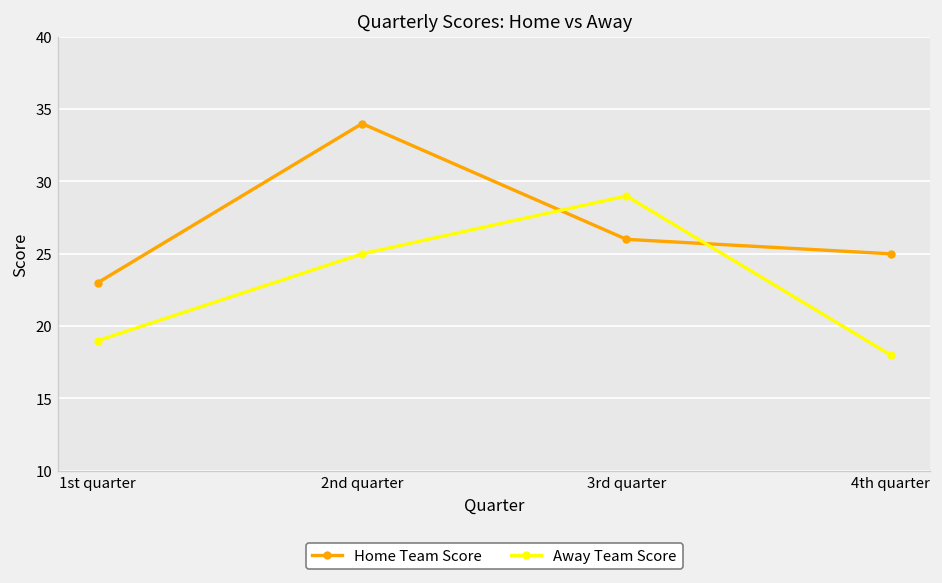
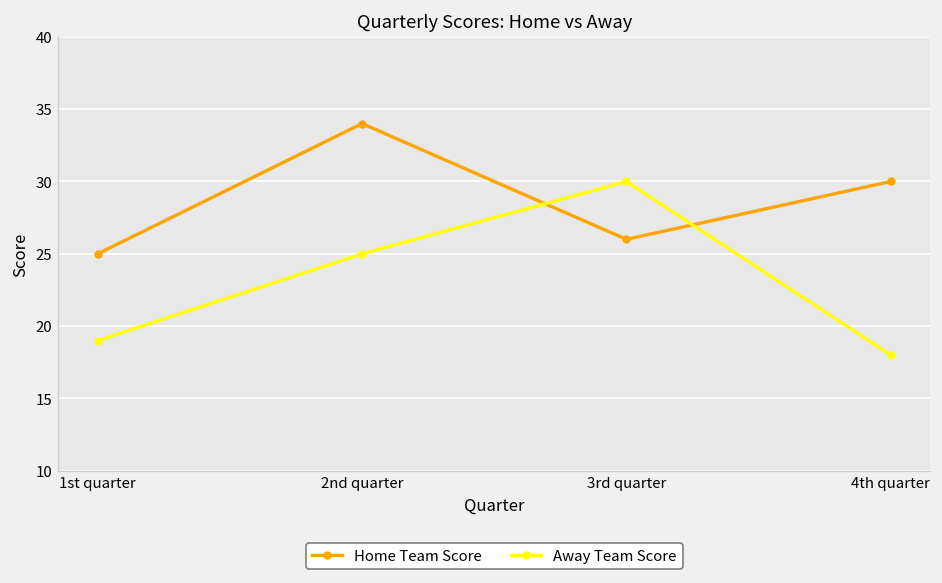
Home Team Score, 1st quarter: 23 -> 25
Away Team Score, 3rd quarter: 29 -> 30
Home Team Score, 4th quarter: 25 -> 30
